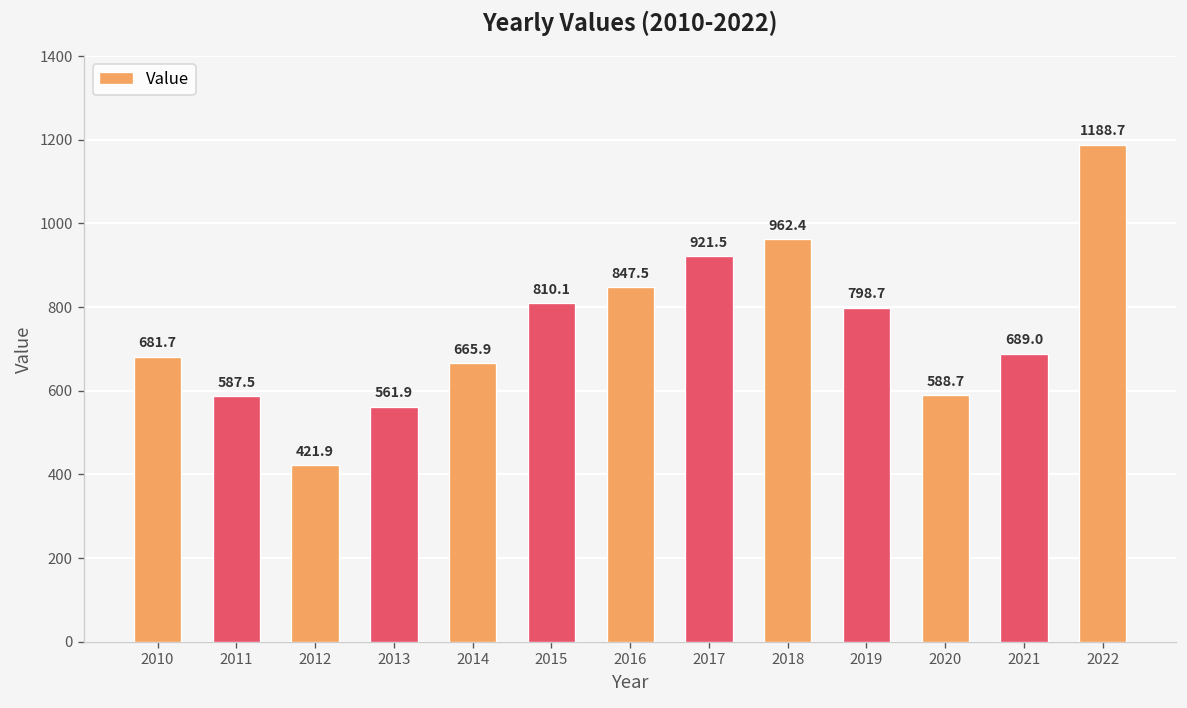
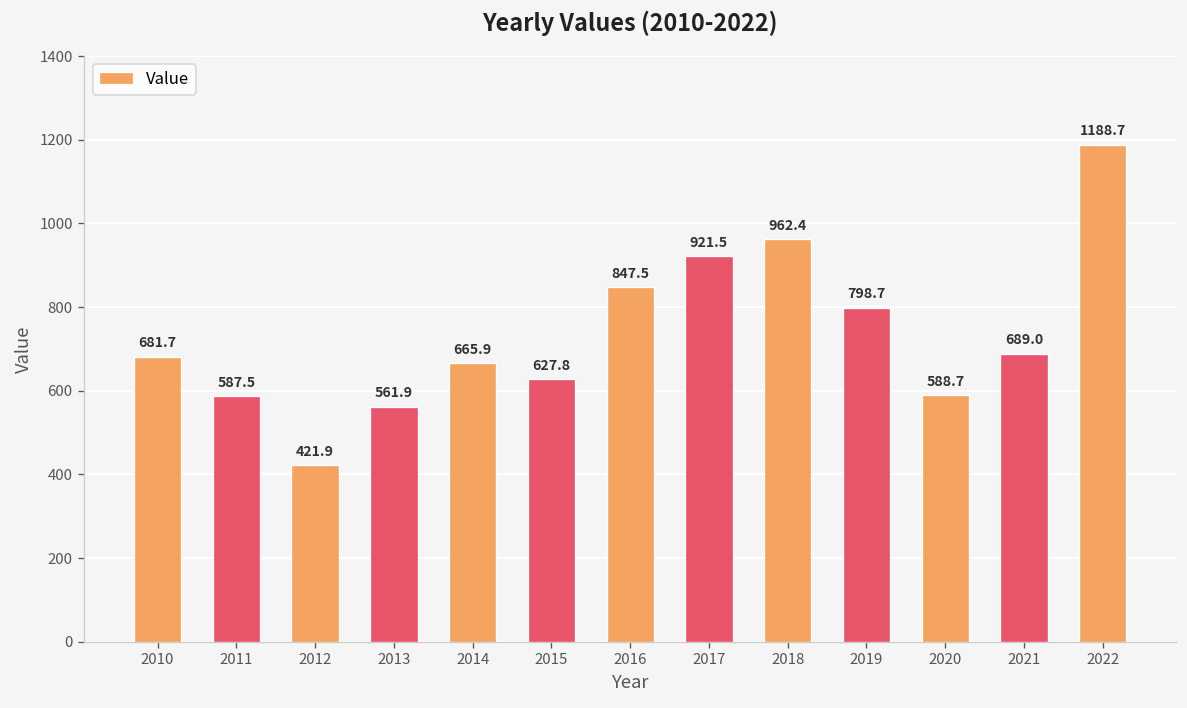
2015: 810.1 -> 627.8
